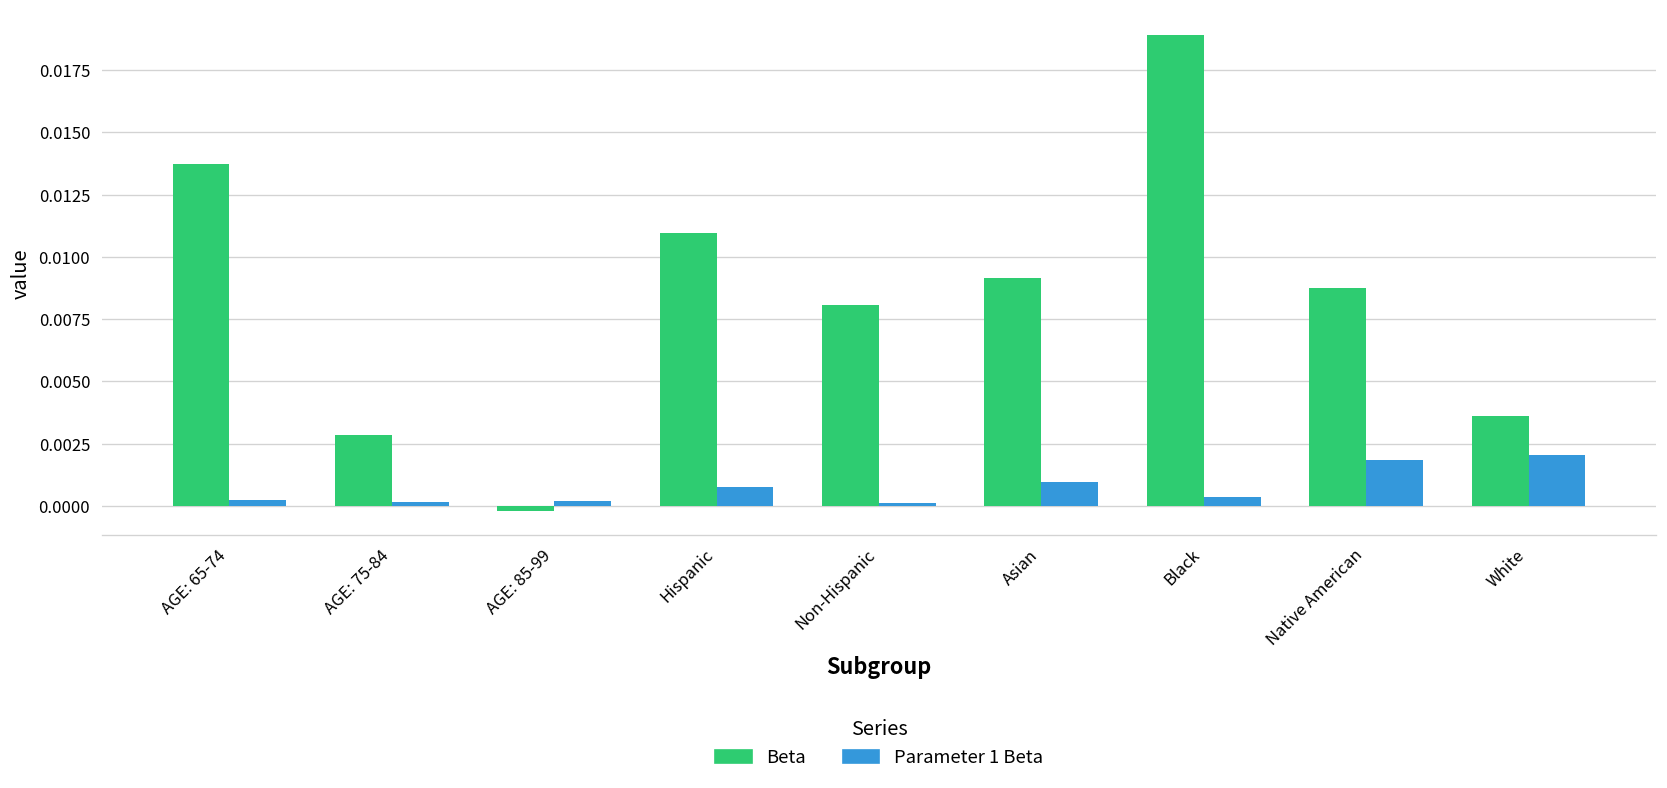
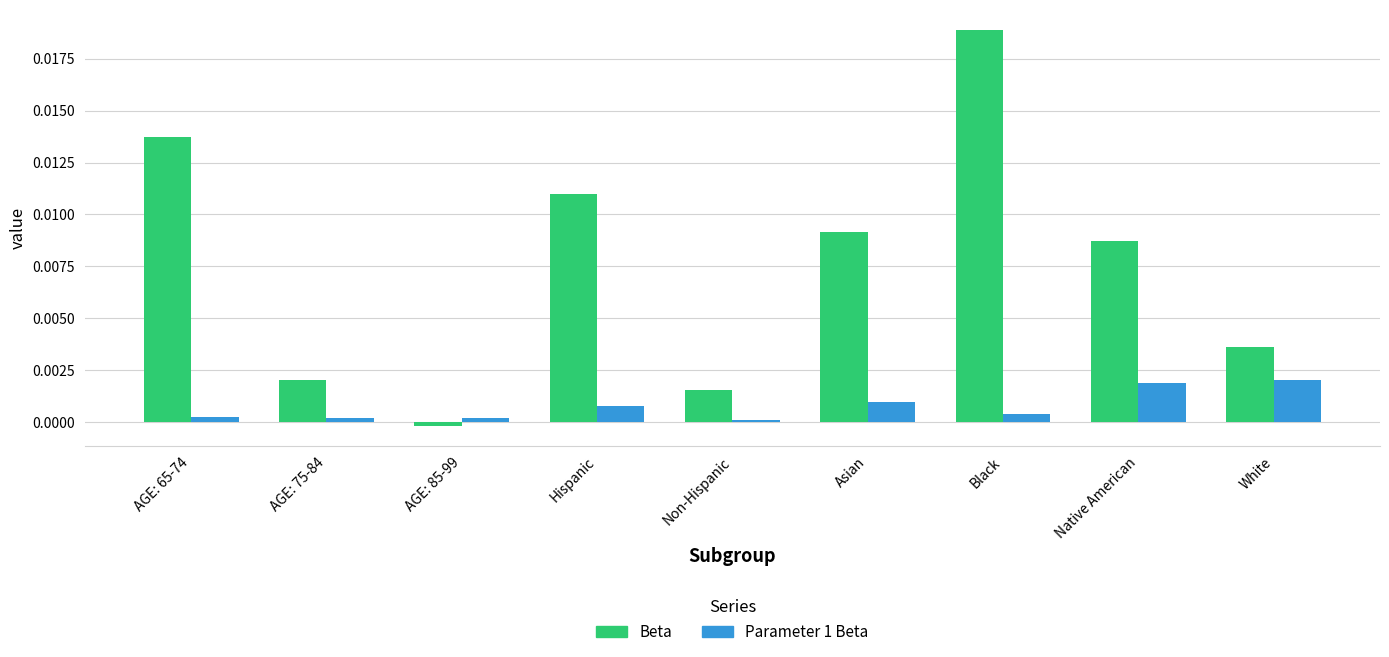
Beta, AGE: 75-84: 0.0029 -> 0.0020
Beta, Non-Hispanic: 0.0081 -> 0.0016
